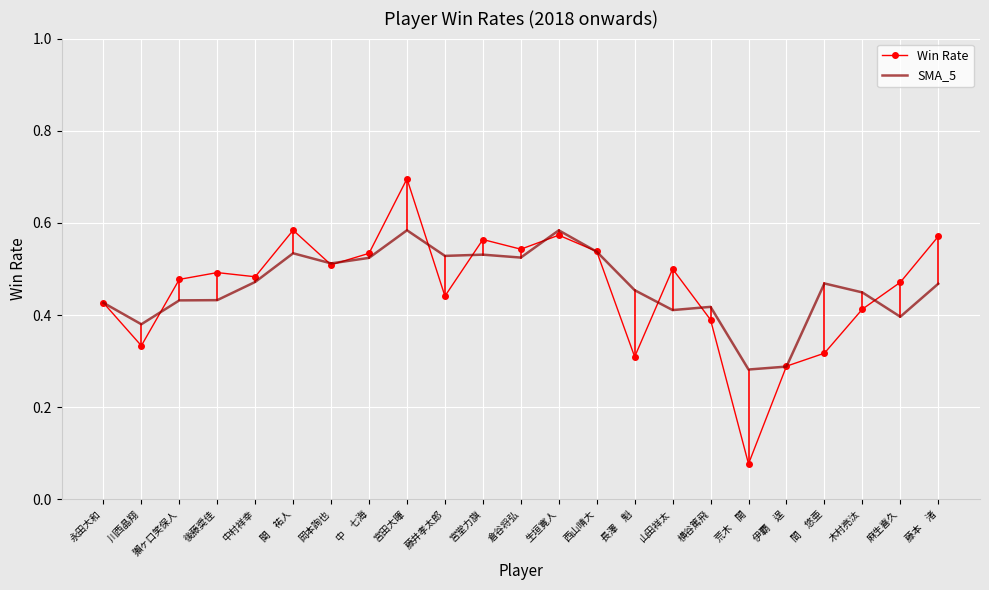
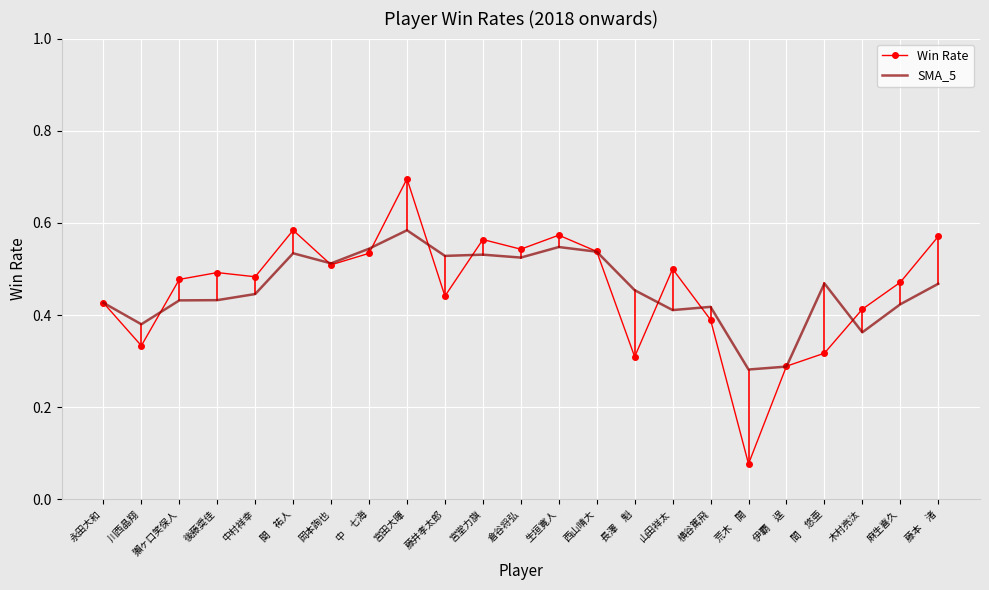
SMA_5, 中村祥幸: 0.47 -> 0.45
SMA_5, 中 七海: 0.52 -> 0.54
SMA_5, 生垣寛人: 0.58 -> 0.55
SMA_5, 木村亮汰: 0.45 -> 0.36
SMA_5, 麻生喜久: 0.40 -> 0.42
